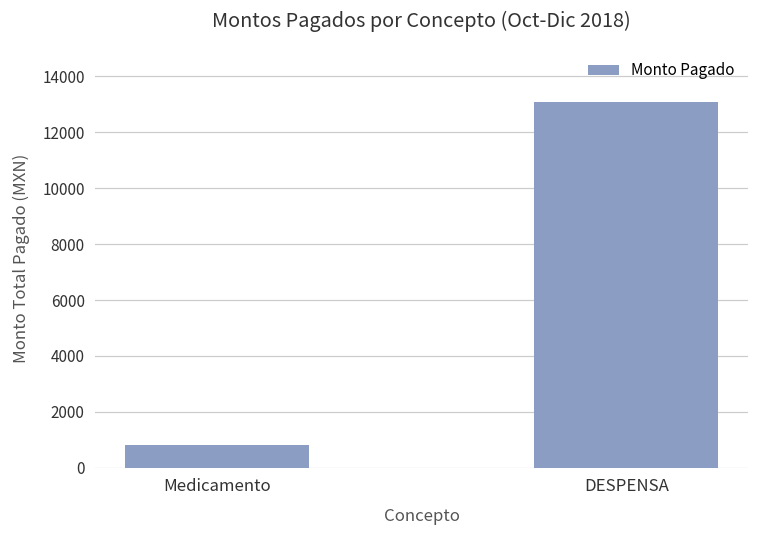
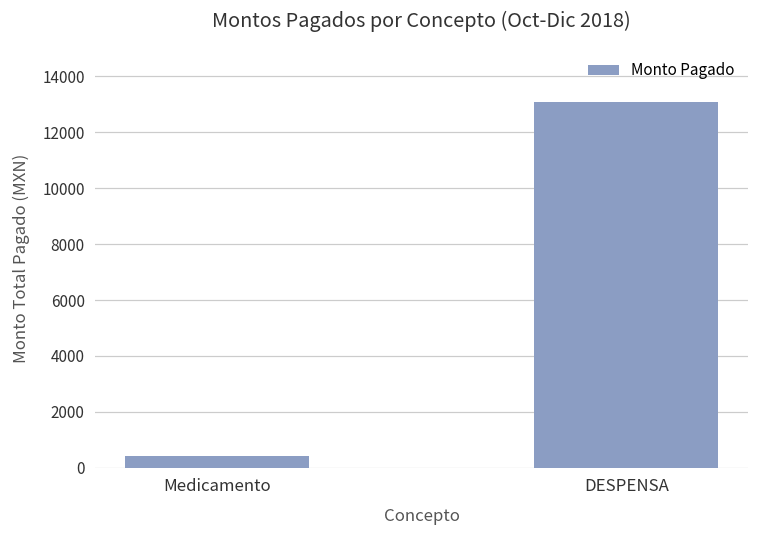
Medicamento: 800 -> 400
